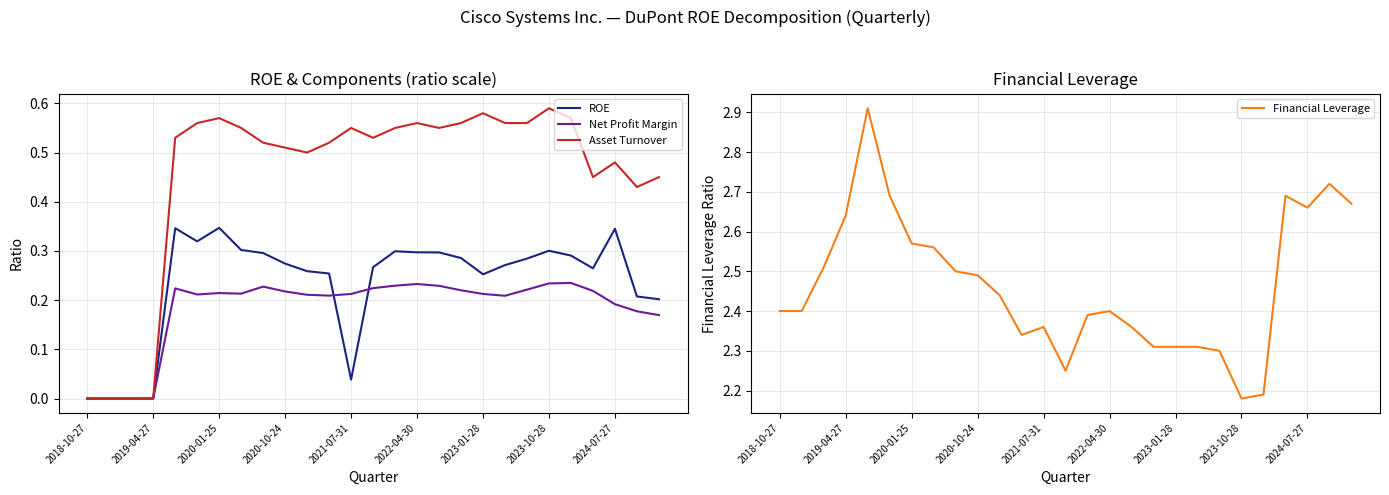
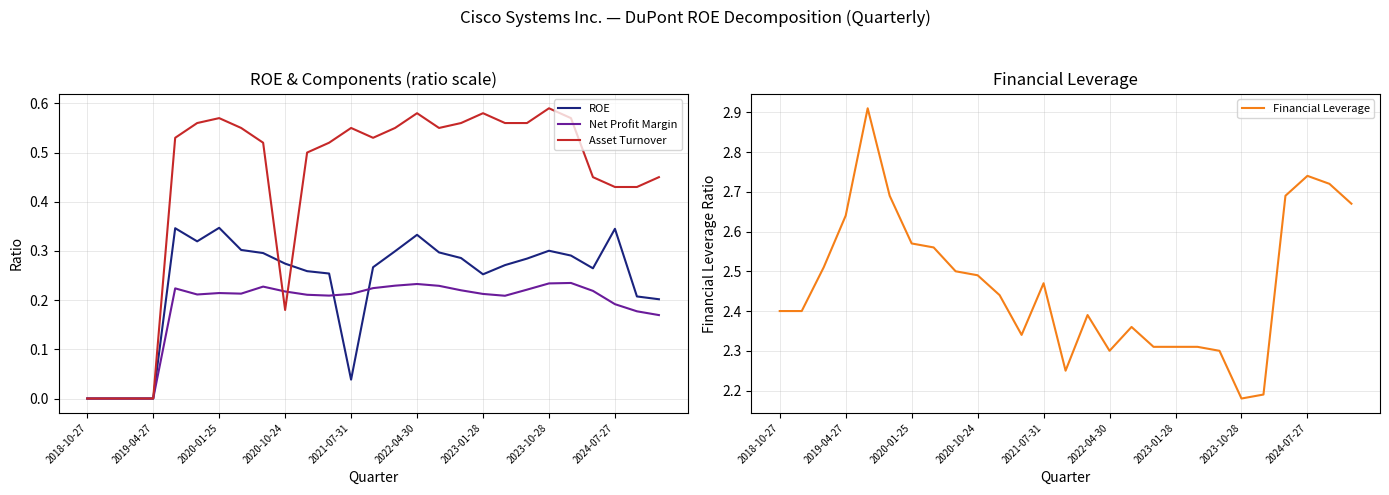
ROE & Components (ratio scale), Asset Turnover, 2020-10-24: 0.51 -> 0.18
ROE & Components (ratio scale), ROE, 2022-04-30: 0.30 -> 0.33
ROE & Components (ratio scale), Asset Turnover, 2022-04-30: 0.56 -> 0.58
ROE & Components (ratio scale), Asset Turnover, 2024-07-27: 0.48 -> 0.43
Financial Leverage, 2021-07-31: 2.36 -> 2.47
Financial Leverage, 2022-04-30: 2.4 -> 2.3
Financial Leverage, 2024-07-27: 2.66 -> 2.74
